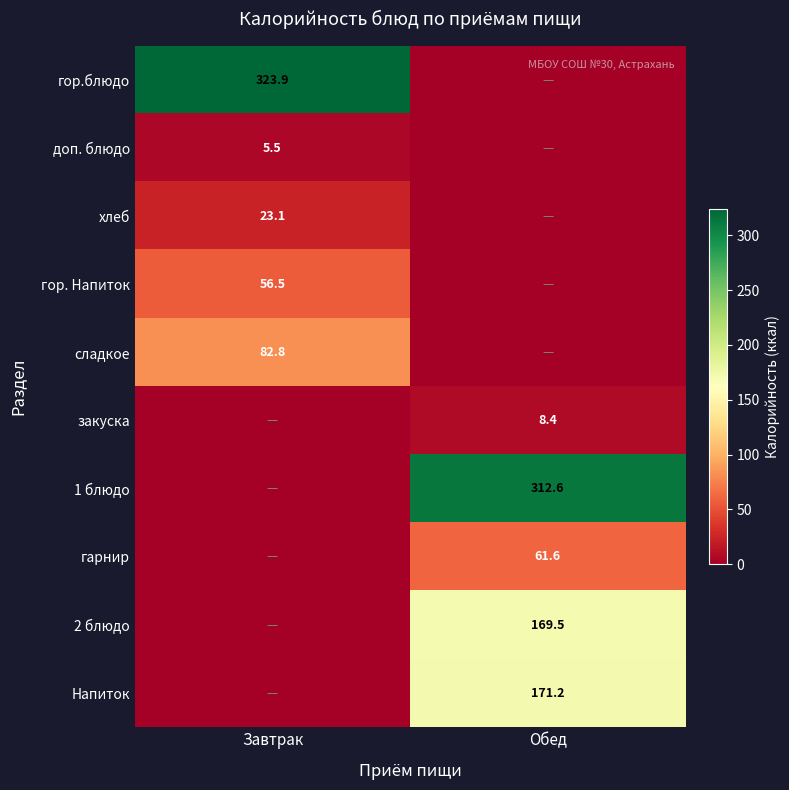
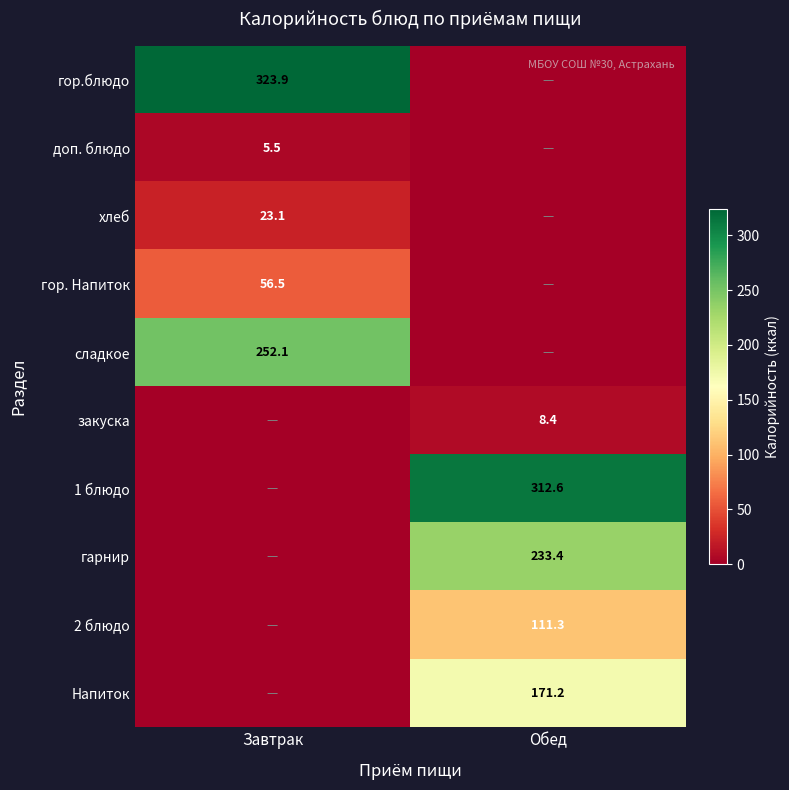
сладкое, Завтрак: 82.8 -> 252.1
гарнир, Обед: 61.6 -> 233.4
2 блюдо, Обед: 169.5 -> 111.3
